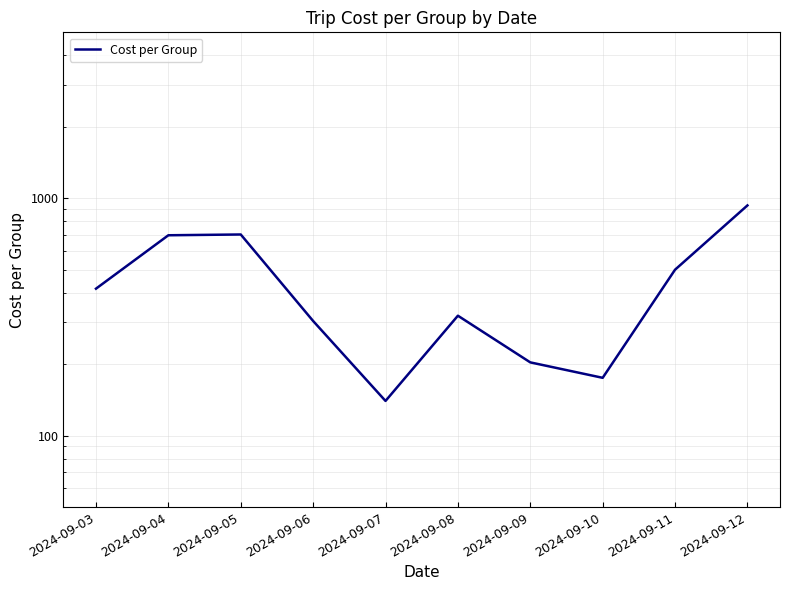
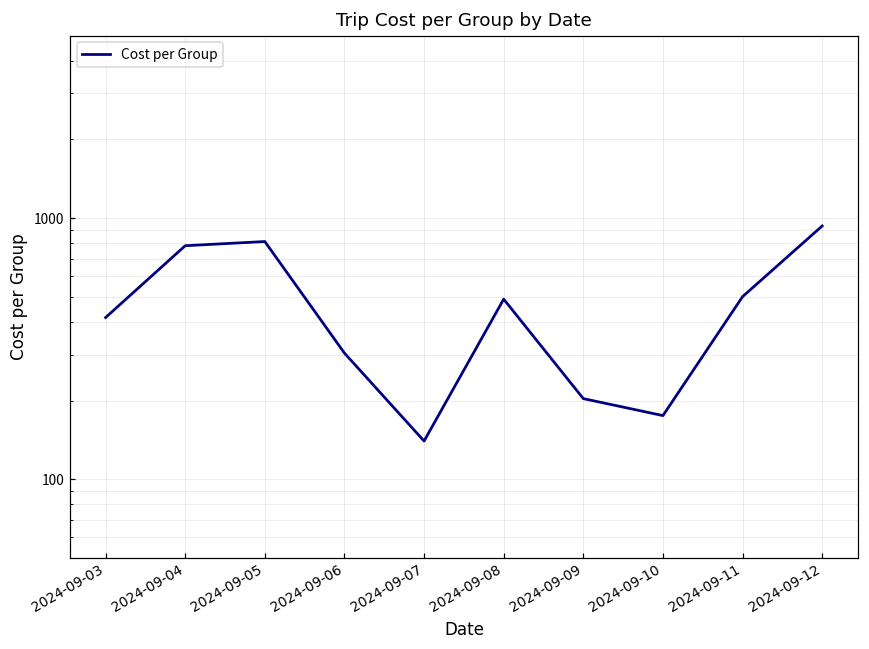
2024-09-04: 700 -> 780
2024-09-05: 700 -> 810
2024-09-08: 320 -> 490
